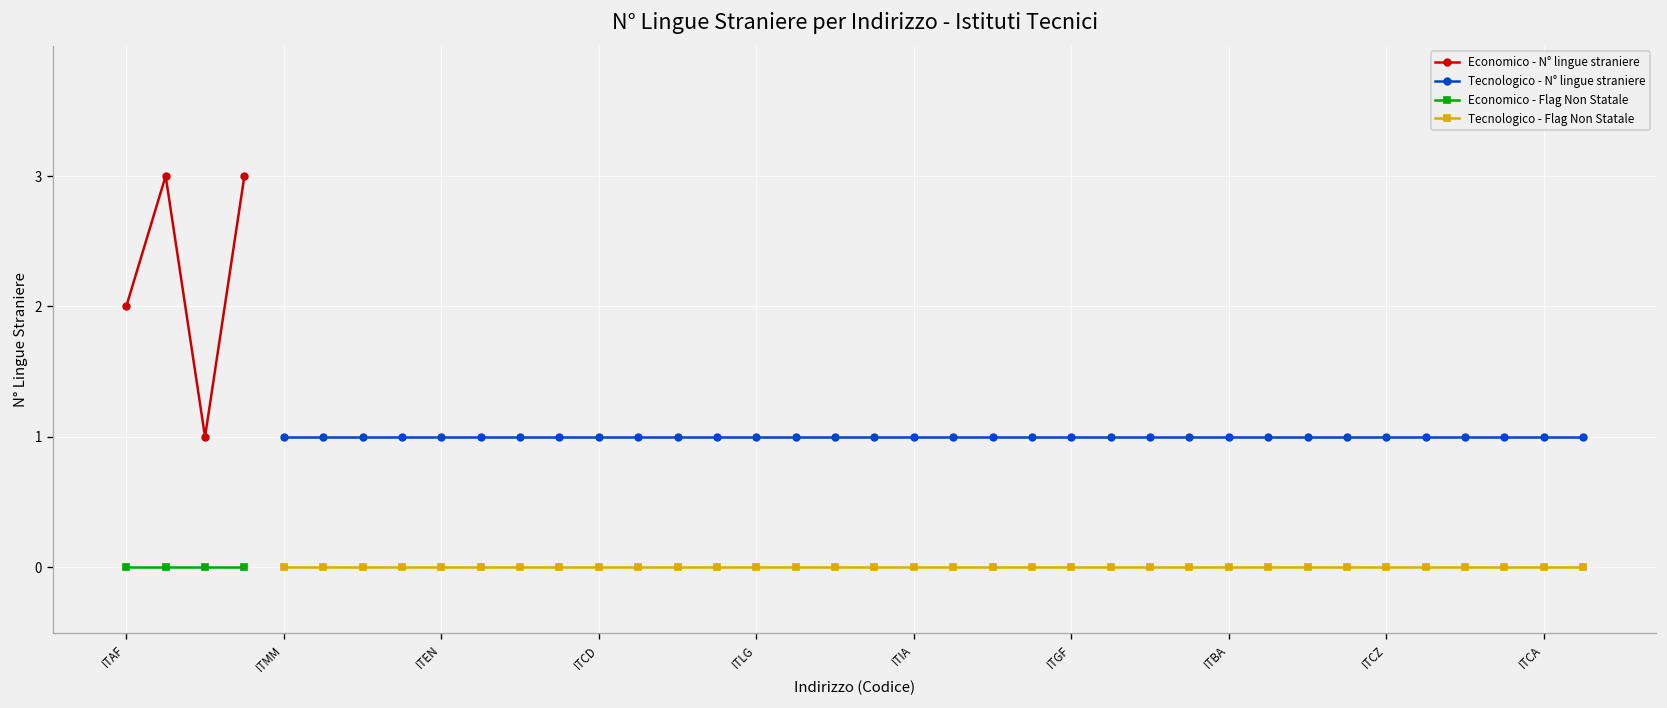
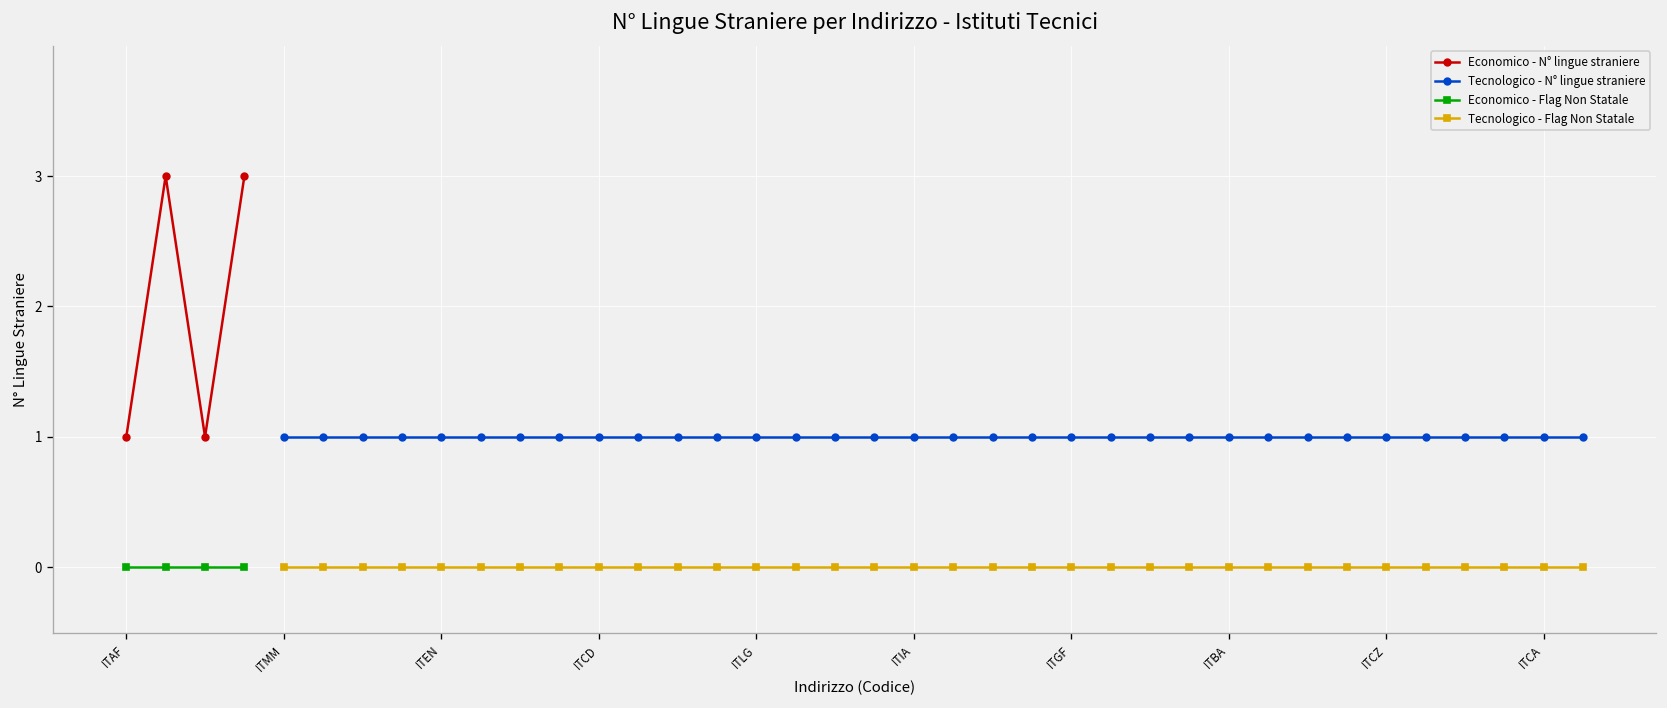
Economico - N° lingue straniere, ITAF: 2 -> 1
